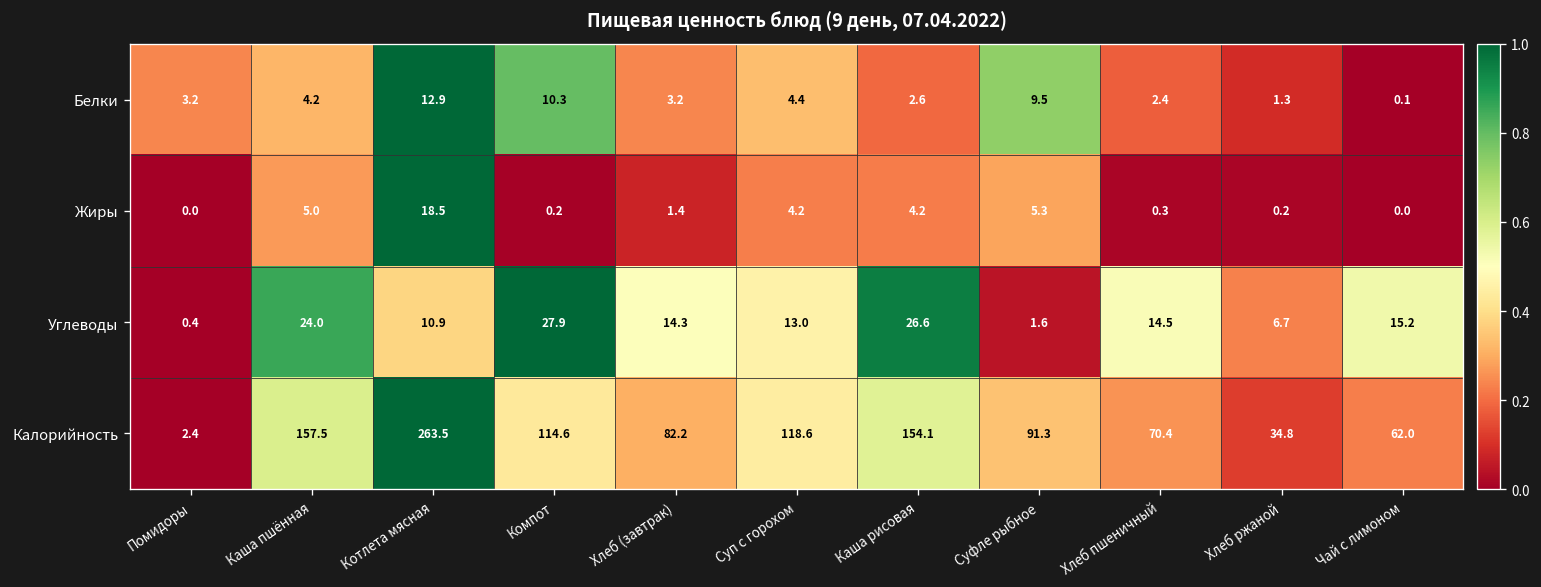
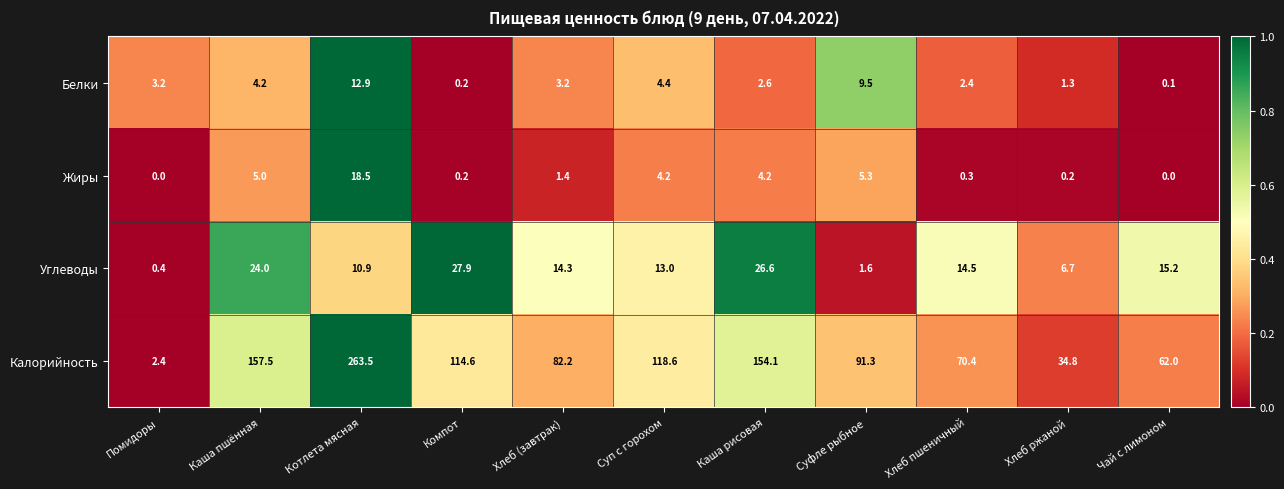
Белки, Компот: 10.3 -> 0.2
